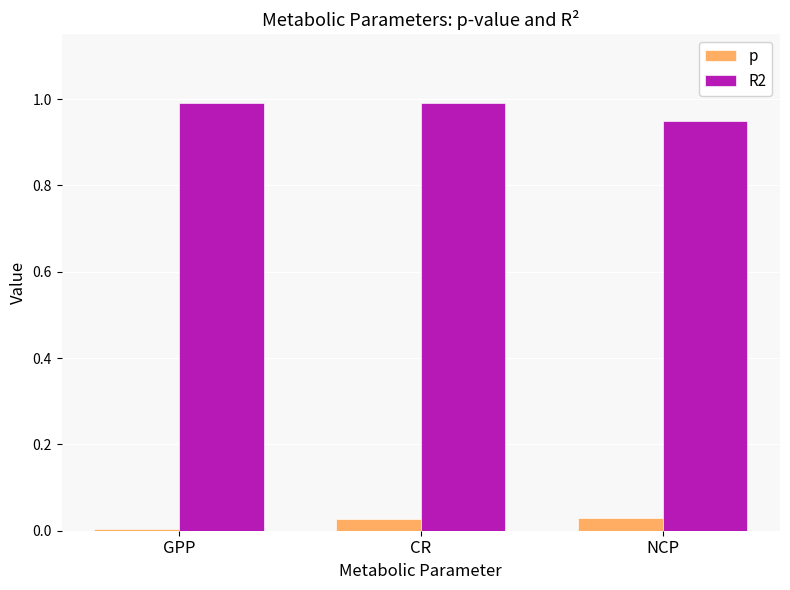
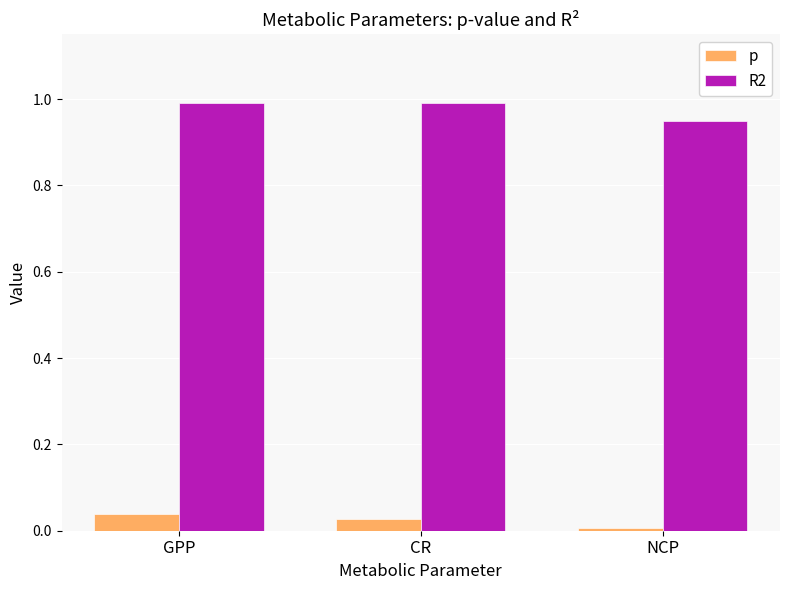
p, GPP: 0.01 -> 0.04
p, NCP: 0.03 -> 0.01
